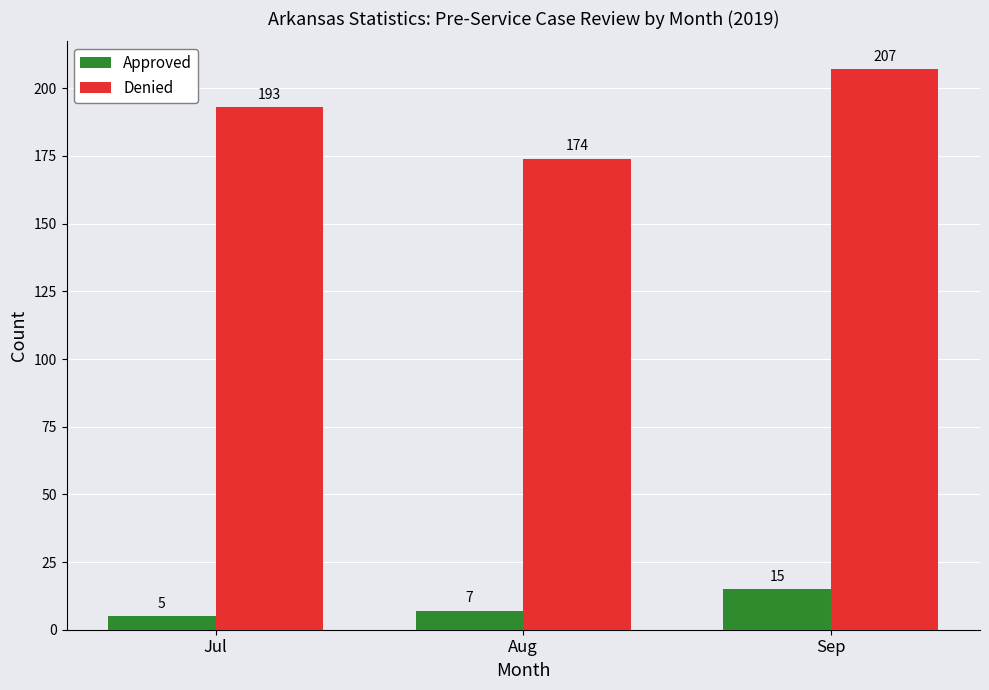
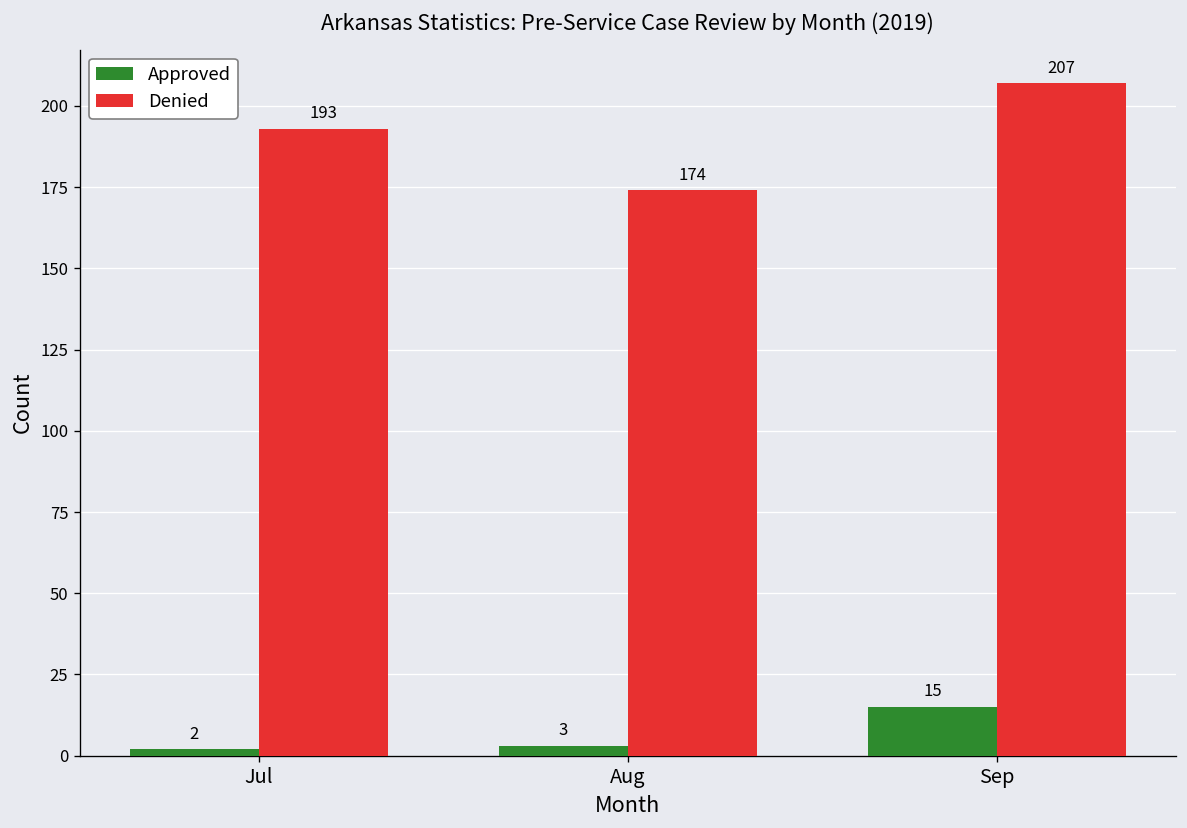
Approved, Jul: 5 -> 2
Approved, Aug: 7 -> 3
